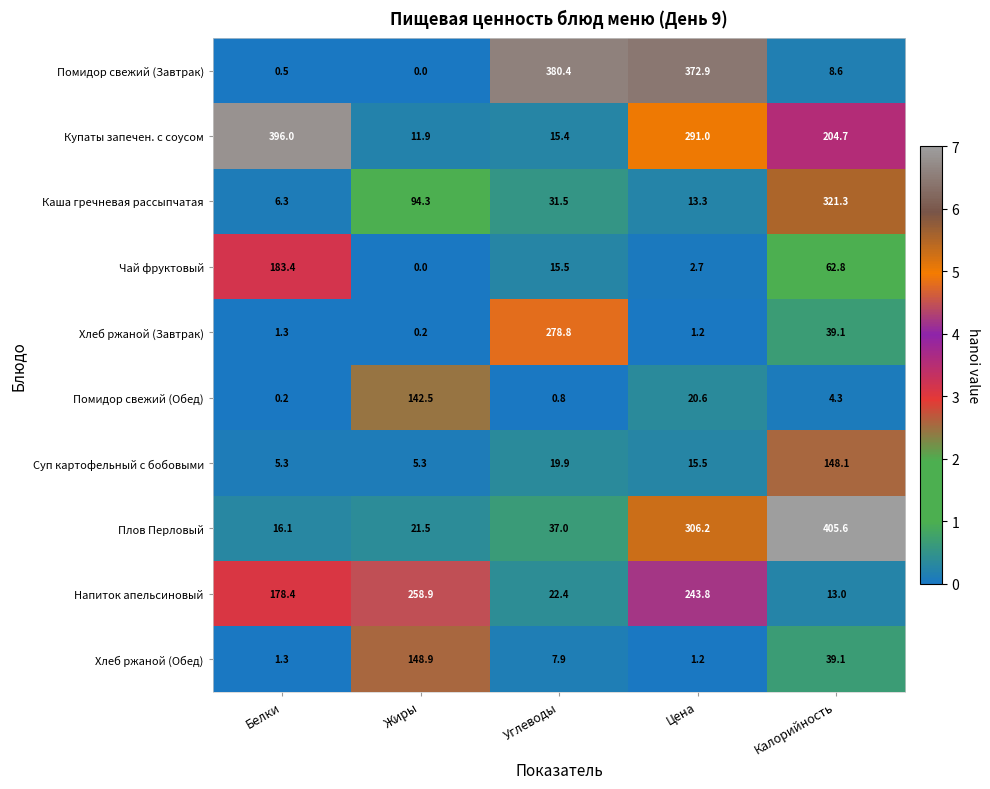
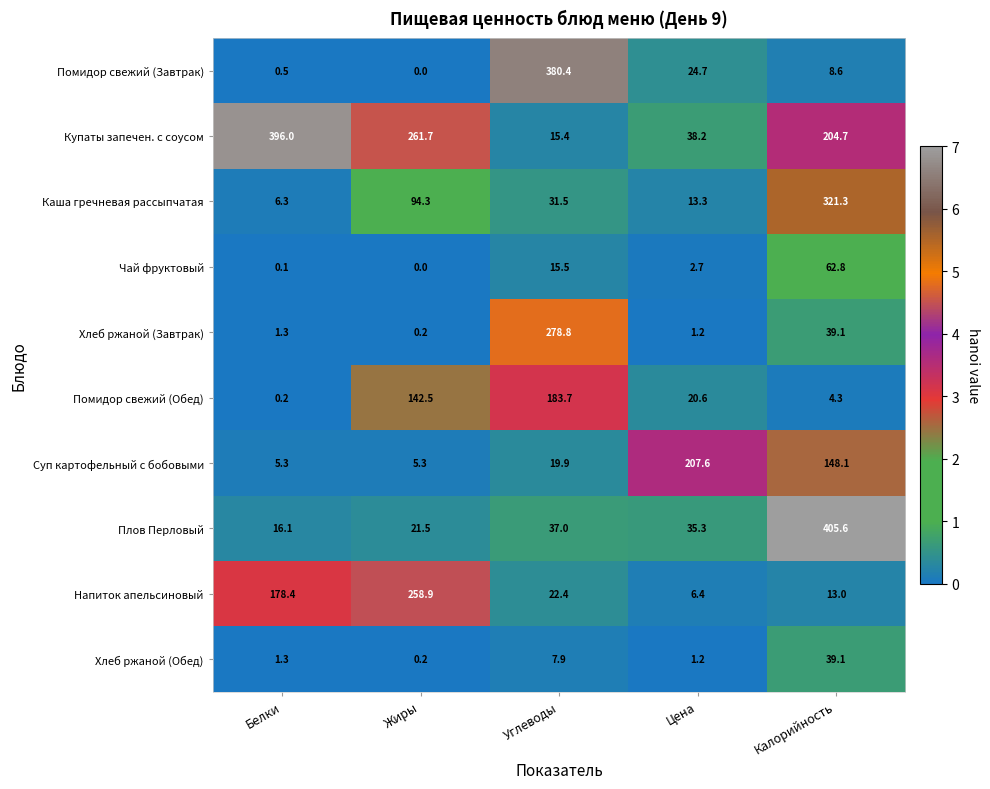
Помидор свежий (Завтрак), Цена: 372.9 -> 24.7
Купаты запечен. с соусом, Жиры: 11.9 -> 261.7
Купаты запечен. с соусом, Цена: 291.0 -> 38.2
Чай фруктовый, Белки: 183.4 -> 0.1
Помидор свежий (Обед), Углеводы: 0.8 -> 183.7
Суп картофельный с бобовыми, Цена: 15.5 -> 207.6
Плов Перловый, Цена: 306.2 -> 35.3
Напиток апельсиновый, Цена: 243.8 -> 6.4
Хлеб ржаной (Обед), Жиры: 148.9 -> 0.2
